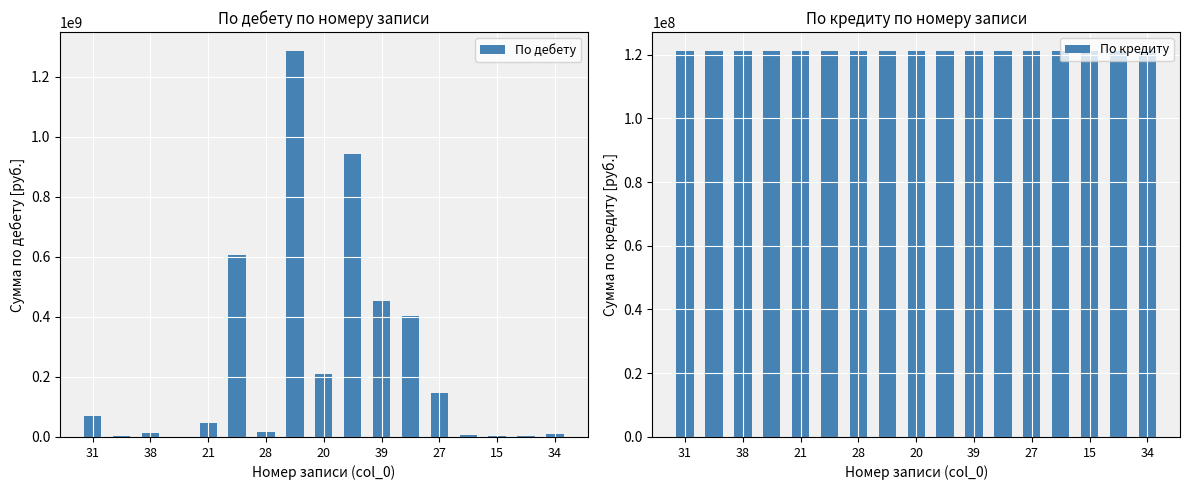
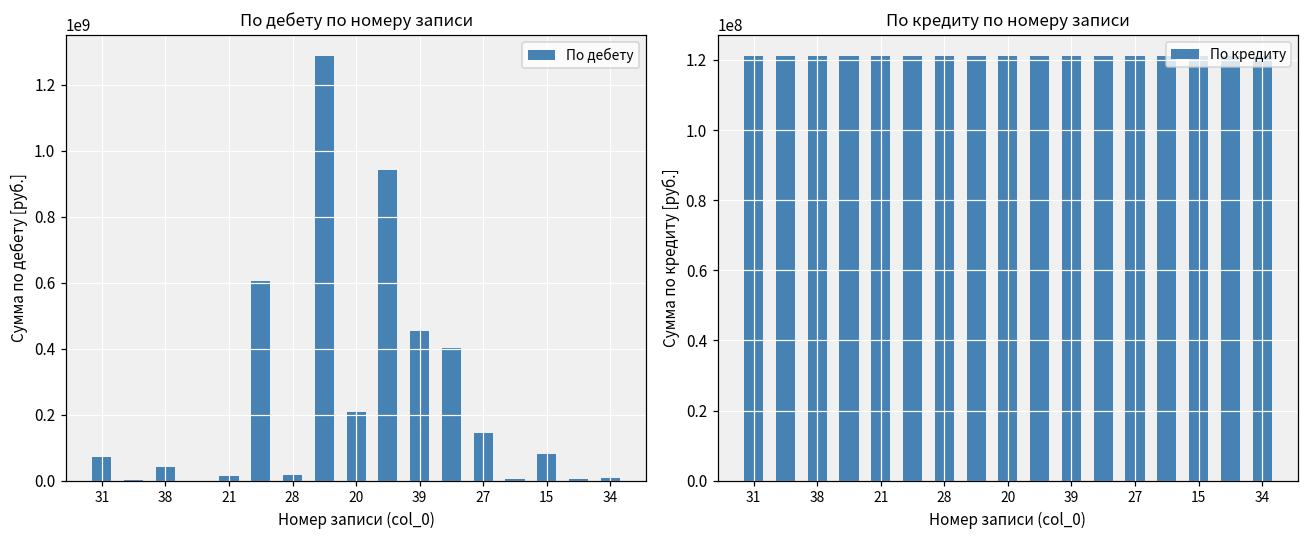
По дебету по номеру записи, 38: 10000000 -> 40000000
По дебету по номеру записи, 21: 50000000 -> 10000000
По дебету по номеру записи, 15: 0 -> 80000000
